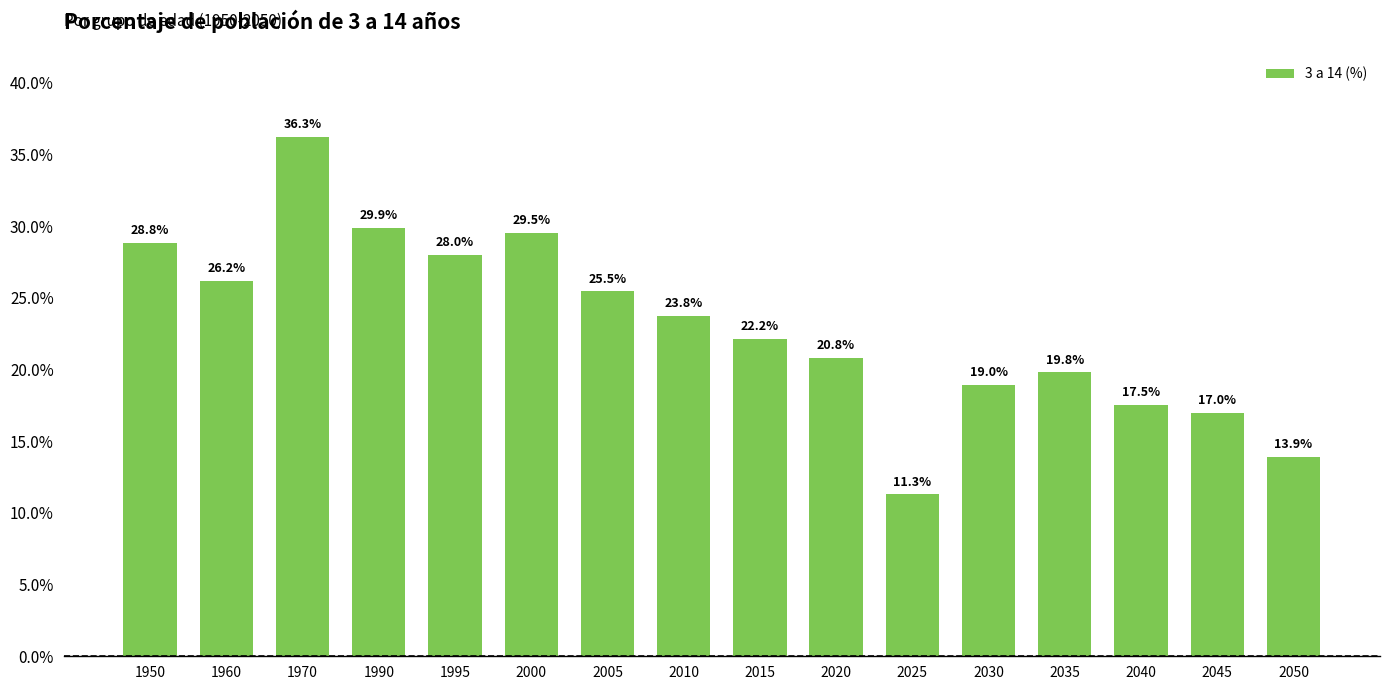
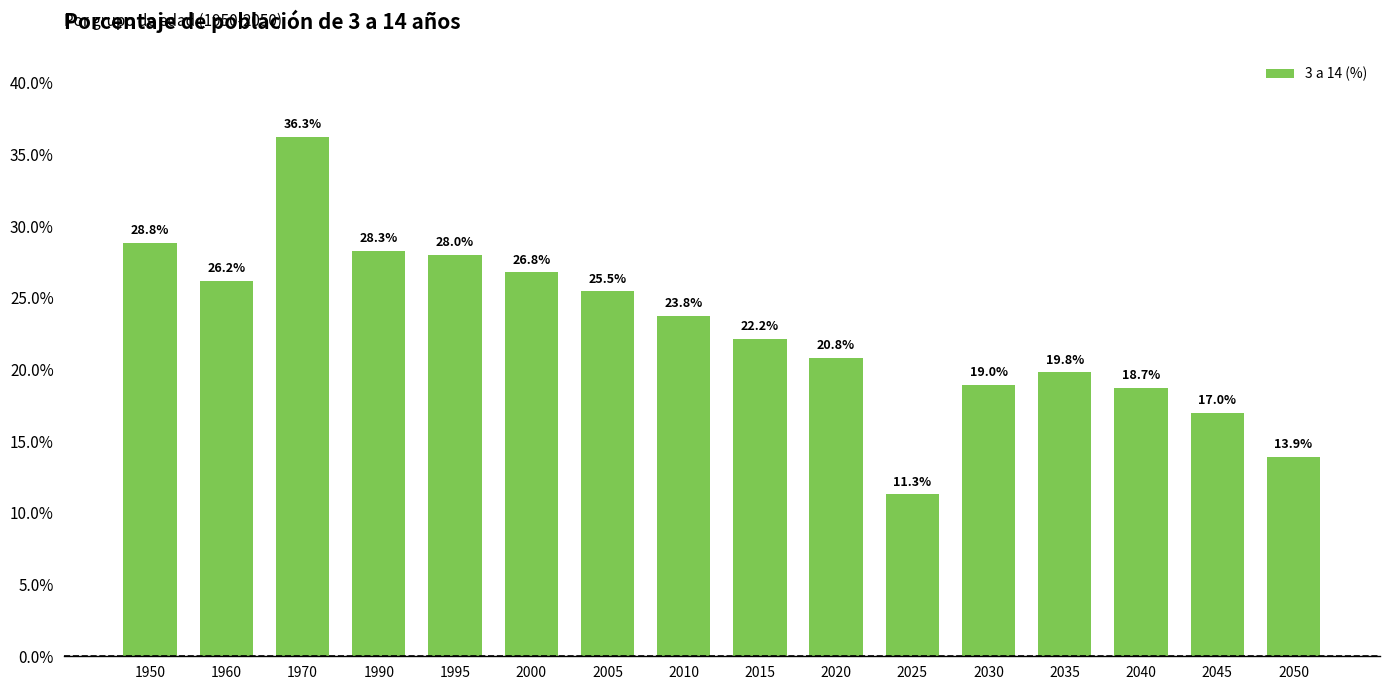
1990: 29.9% -> 28.3%
2000: 29.5% -> 26.8%
2040: 17.5% -> 18.7%
